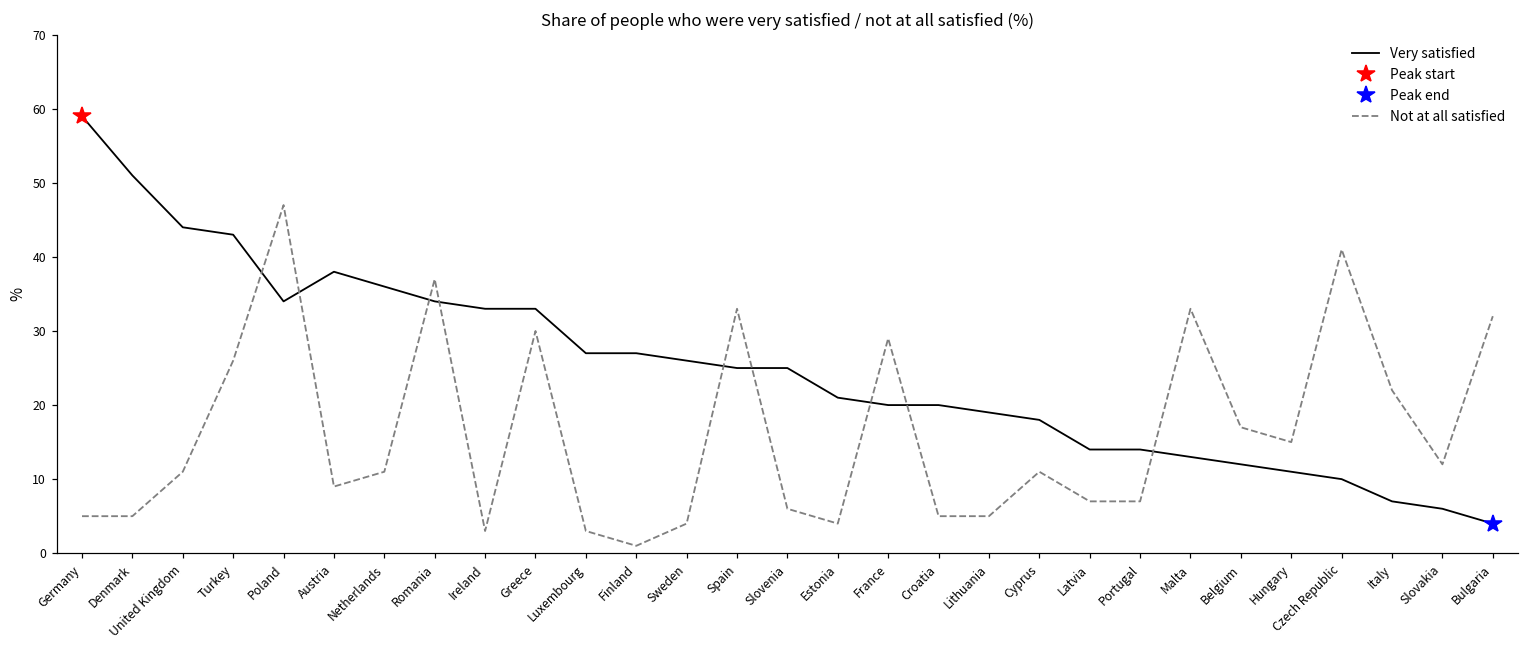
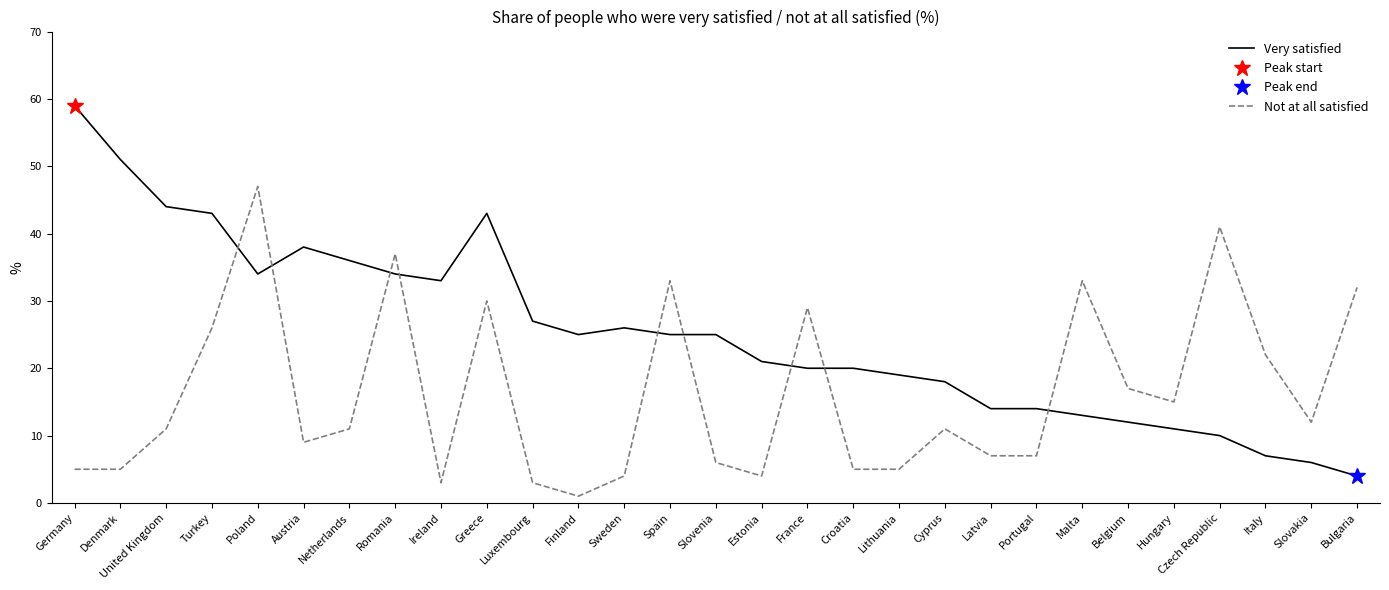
Very satisfied, Greece: 33 -> 43
Very satisfied, Finland: 27 -> 25
